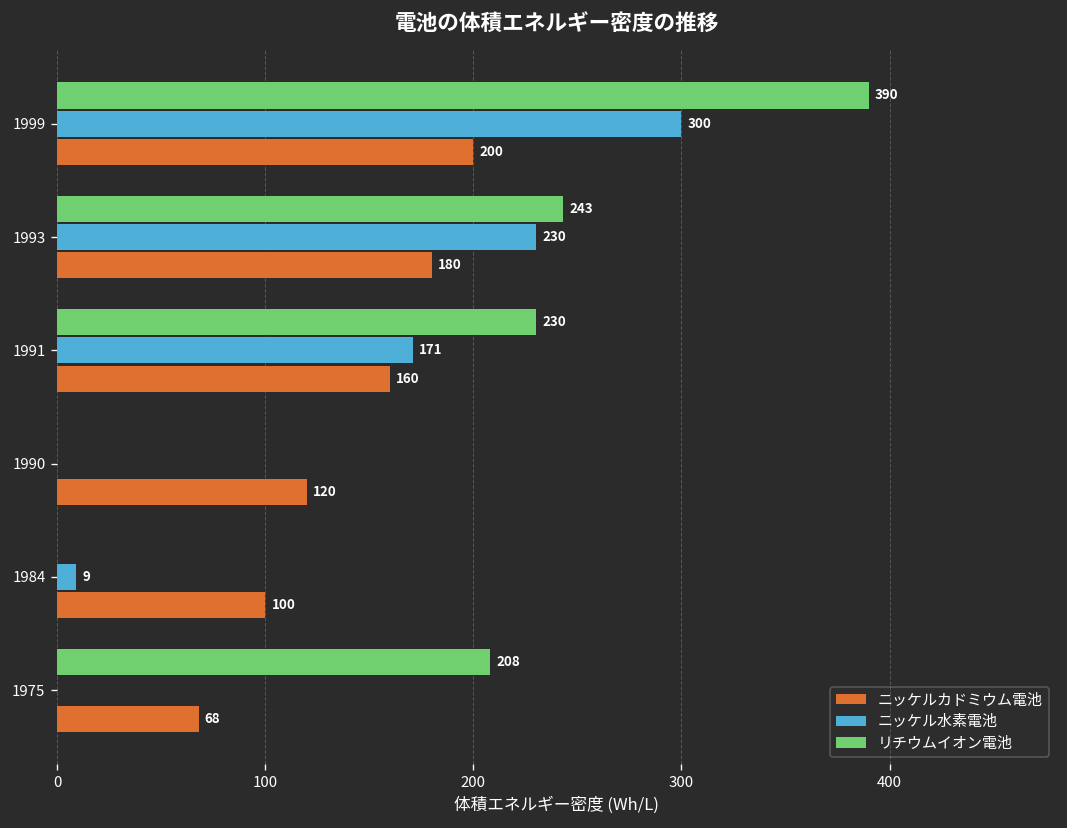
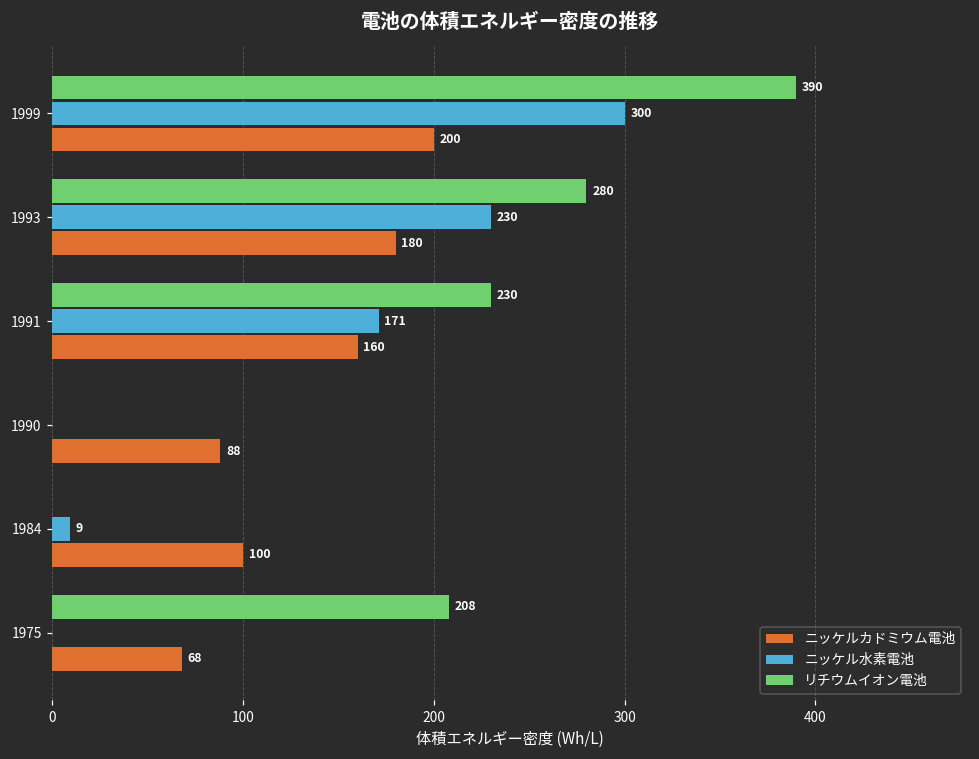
リチウムイオン電池, 1993: 243 -> 280
ニッケルカドミウム電池, 1990: 120 -> 88
